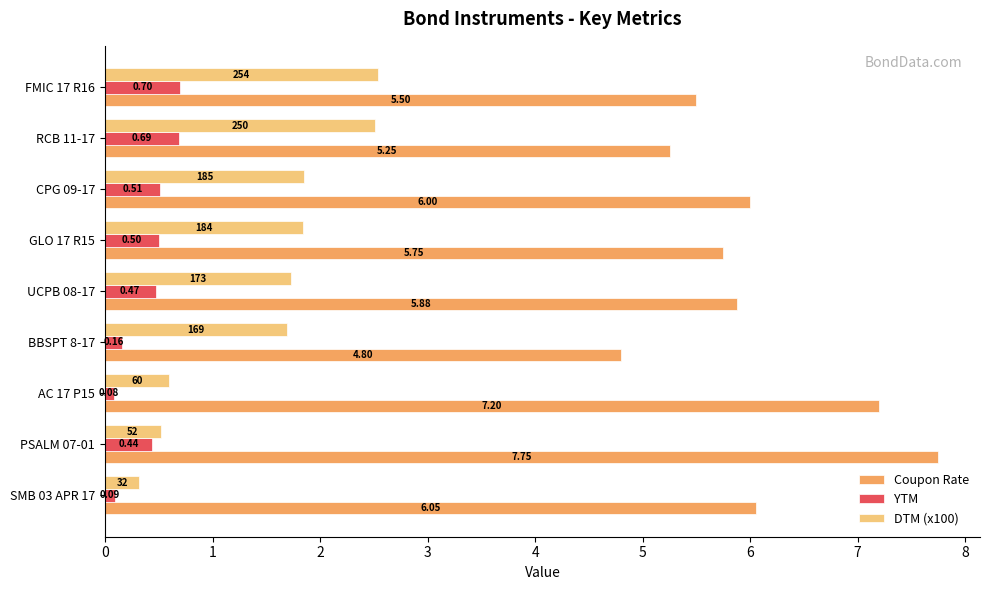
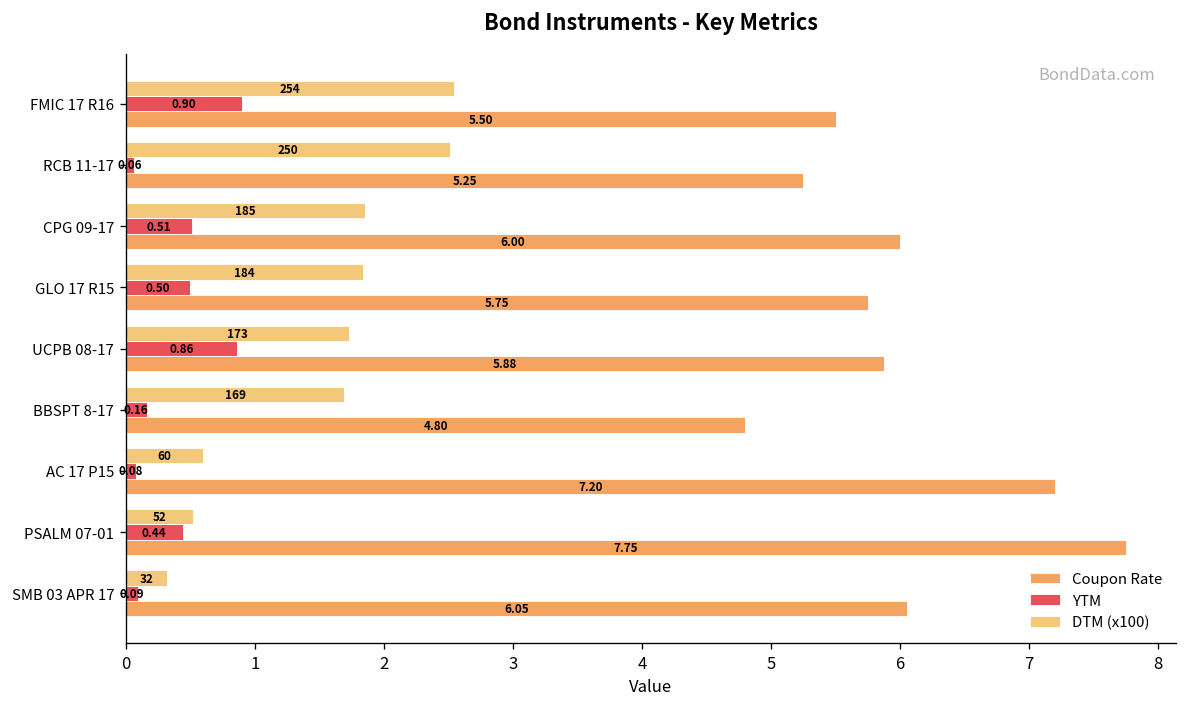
YTM, FMIC 17 R16: 0.70 -> 0.90
YTM, RCB 11-17: 0.69 -> 0.06
YTM, UCPB 08-17: 0.47 -> 0.86
